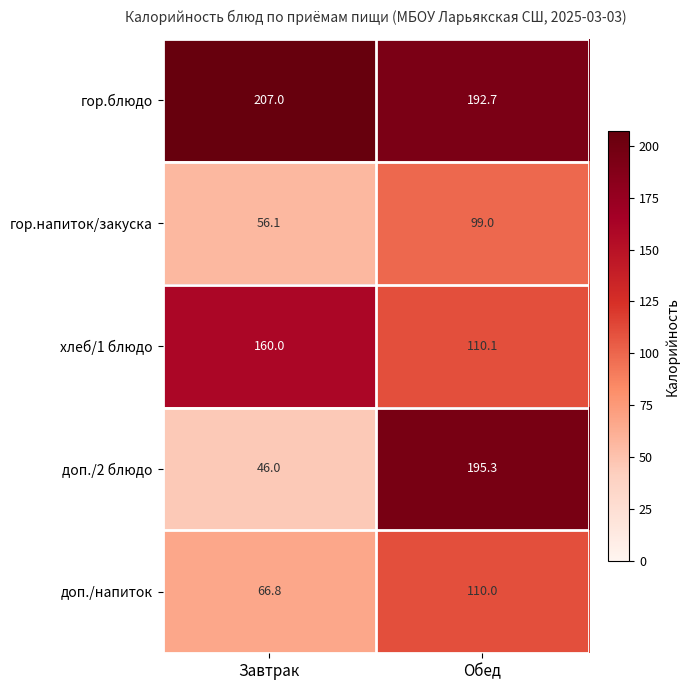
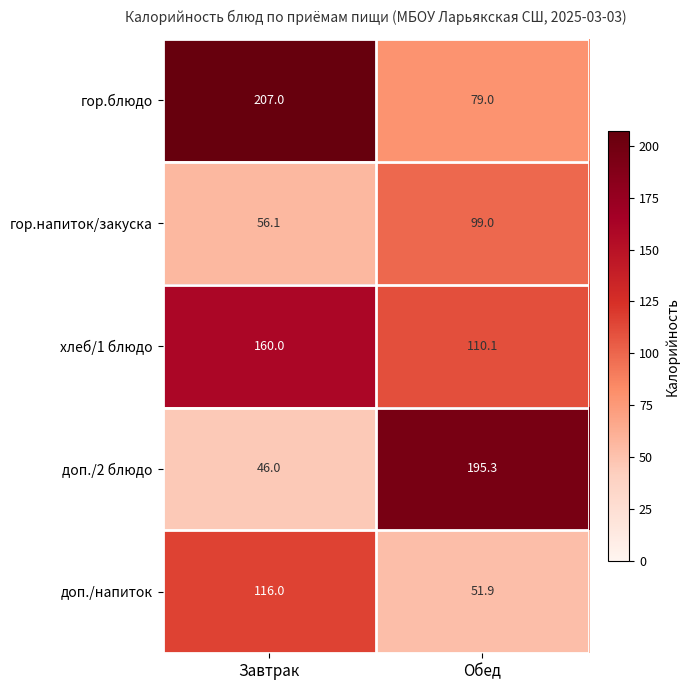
гор.блюдо, Обед: 192.7 -> 79.0
доп./напиток, Завтрак: 66.8 -> 116.0
доп./напиток, Обед: 110.0 -> 51.9
